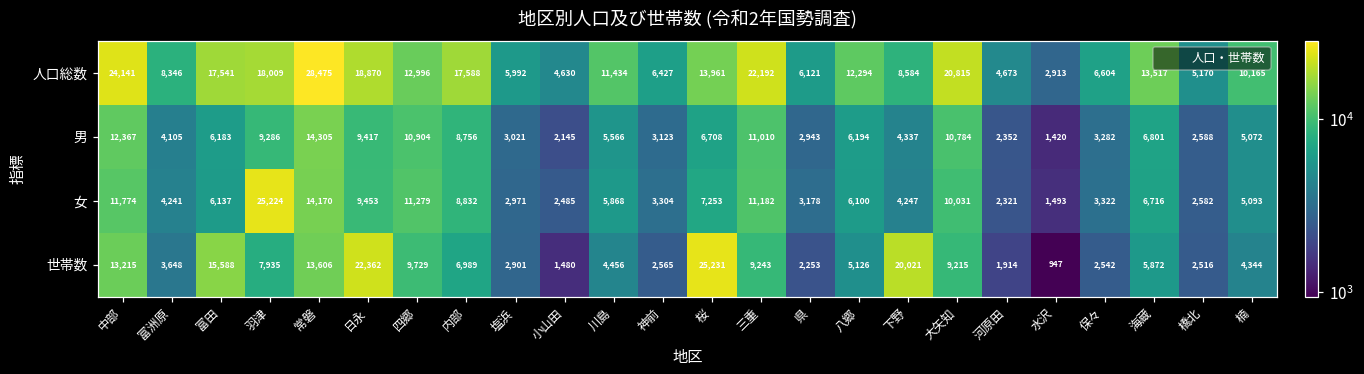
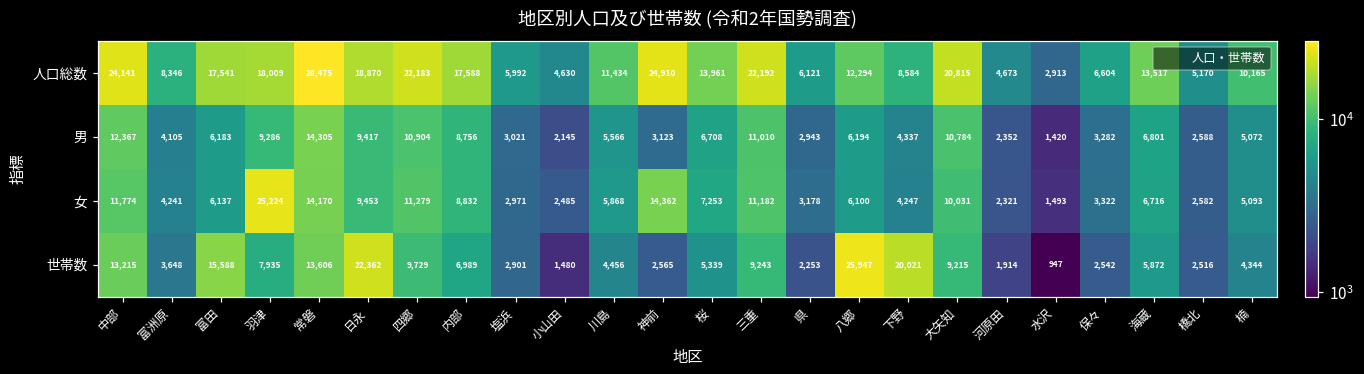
人口総数, 四郷: 12,996 -> 22,183
人口総数, 神前: 6,427 -> 24,910
女, 神前: 3,304 -> 14,362
世帯数, 桜: 25,231 -> 5,339
世帯数, 八郷: 5,126 -> 25,947
